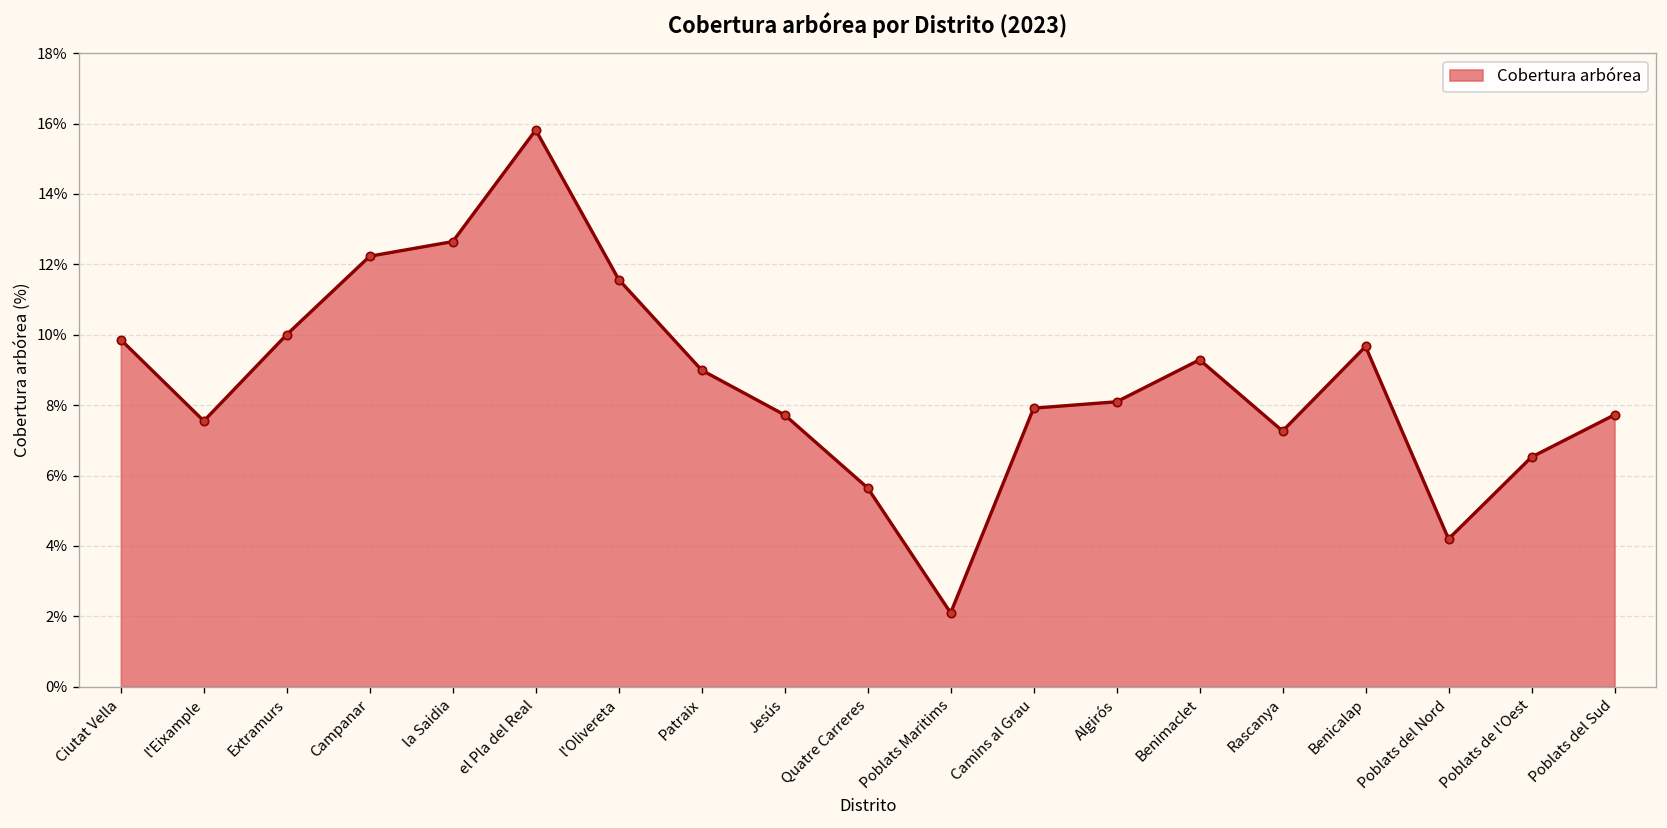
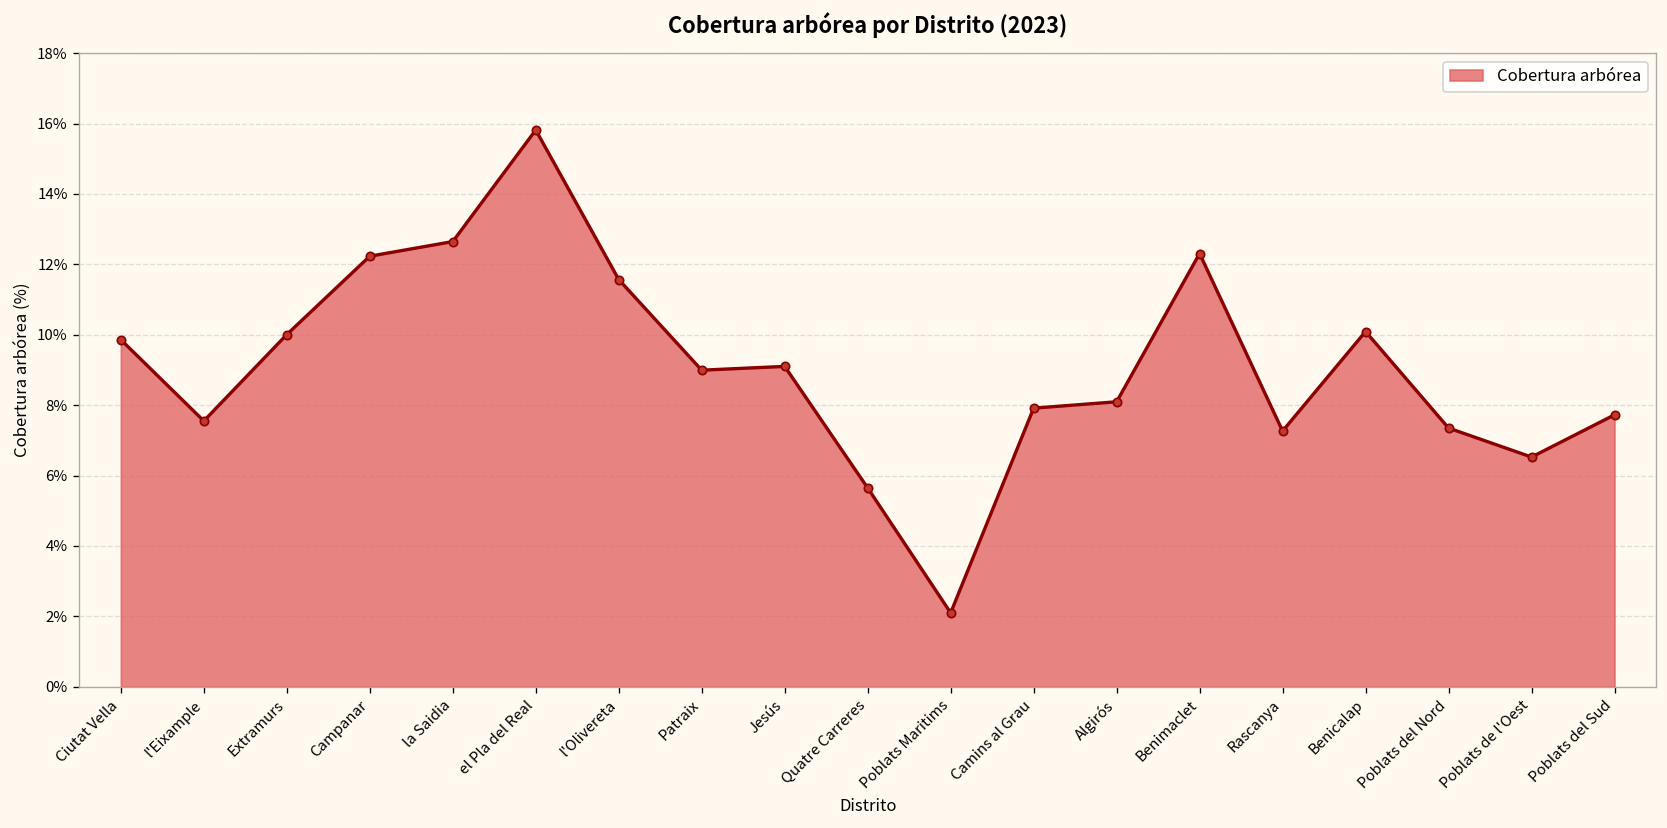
Jesús: 7.7% -> 9.1%
Benimaclet: 9.3% -> 12.3%
Benicalap: 9.7% -> 10.1%
Poblats del Nord: 4.2% -> 7.3%
